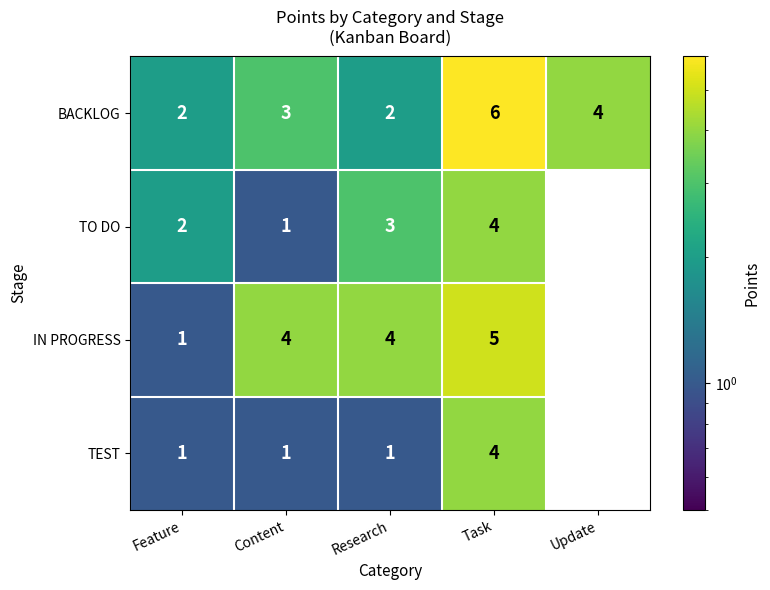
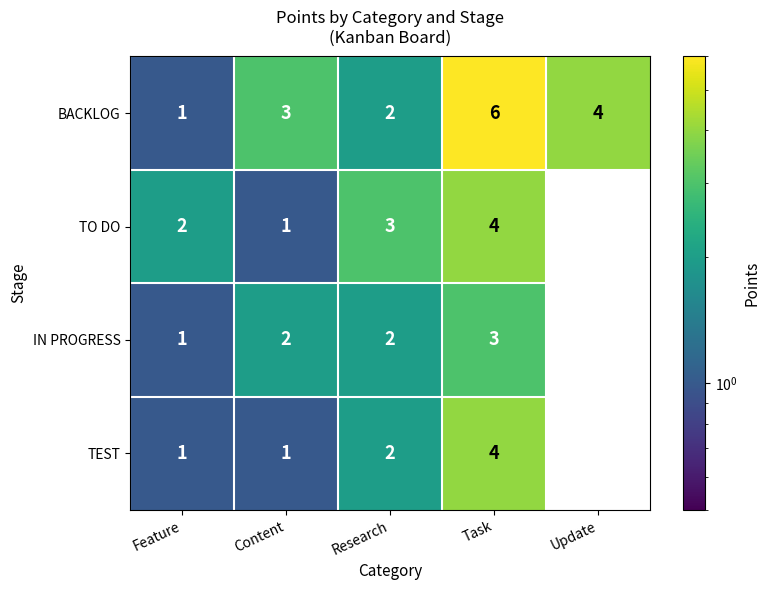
BACKLOG, Feature: 2 -> 1
IN PROGRESS, Content: 4 -> 2
IN PROGRESS, Research: 4 -> 2
IN PROGRESS, Task: 5 -> 3
TEST, Research: 1 -> 2
